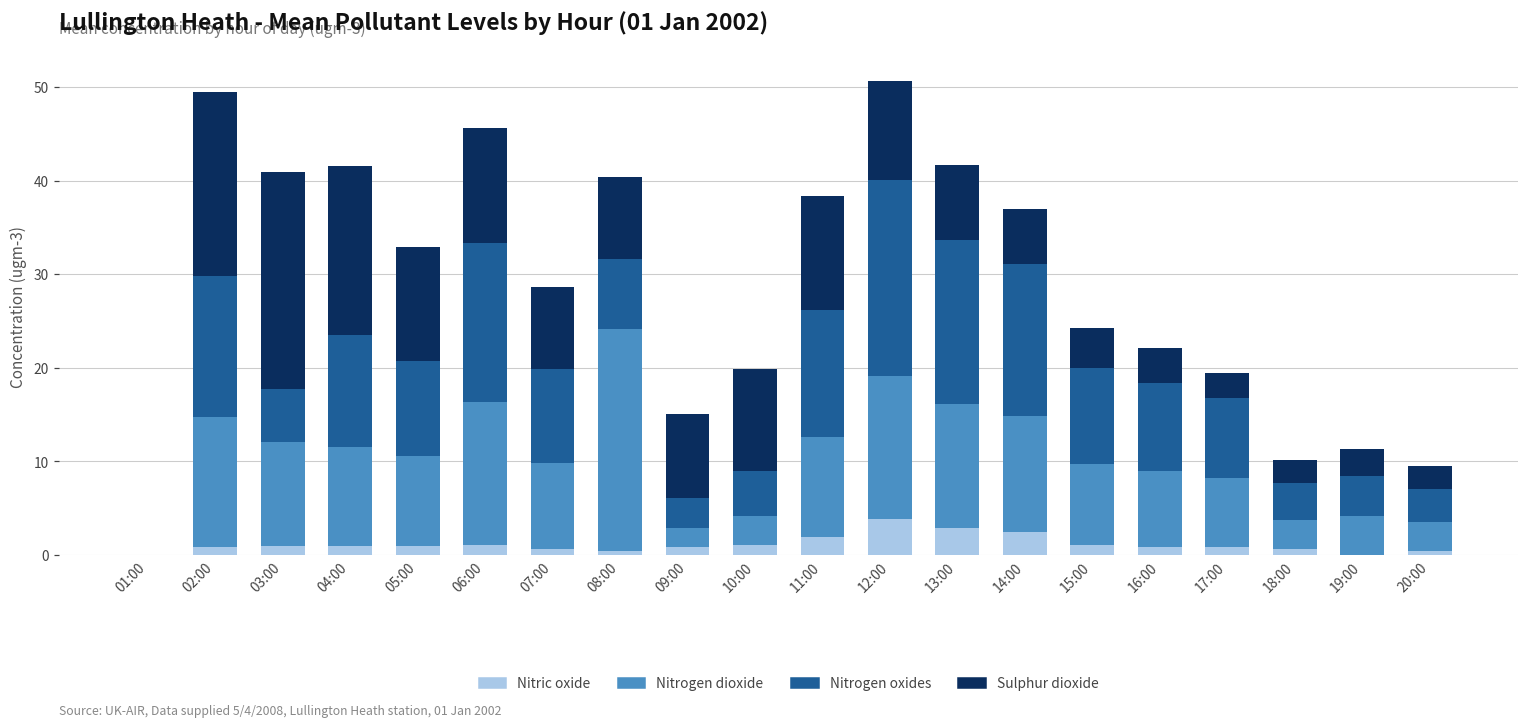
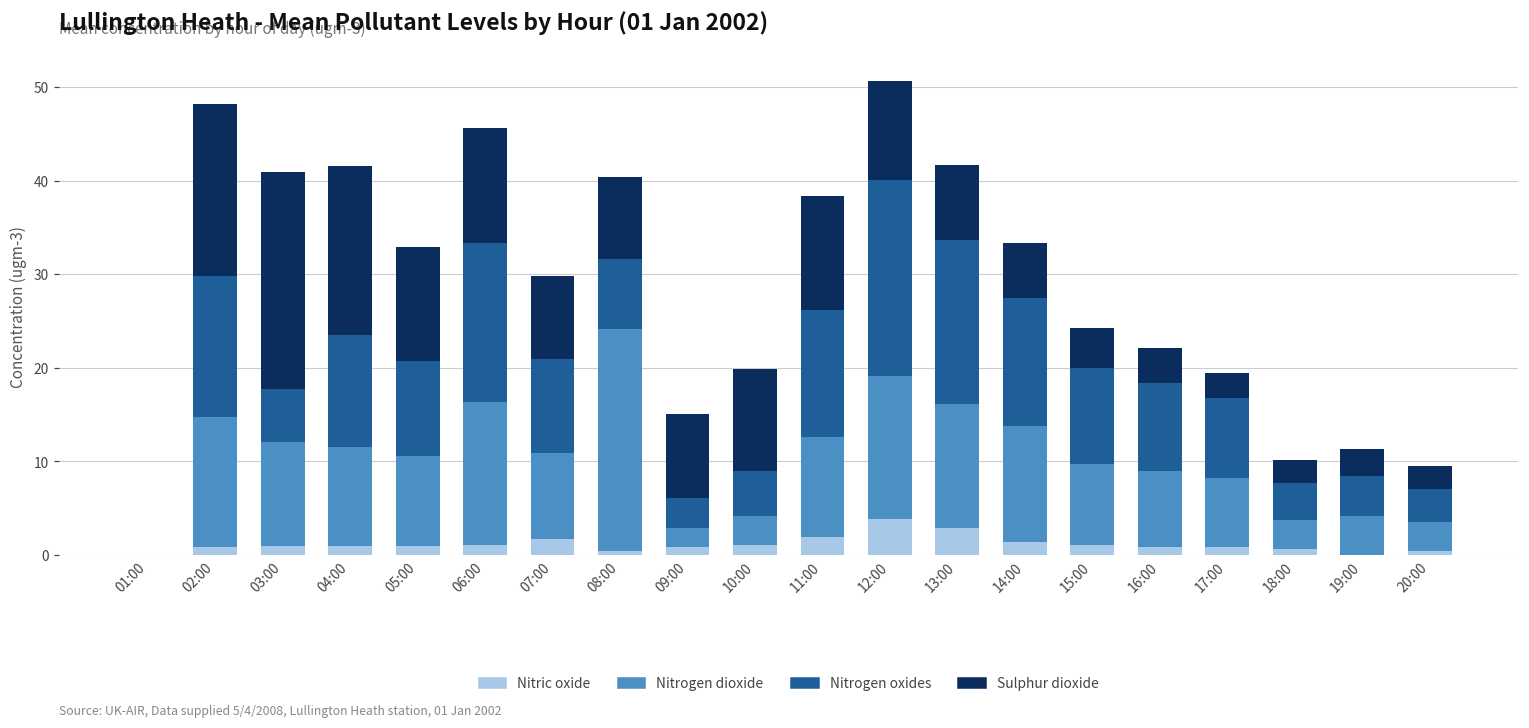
Sulphur dioxide, 02:00: 20 -> 18
Nitric oxide, 07:00: 1 -> 2
Nitric oxide, 14:00: 3 -> 1
Nitrogen oxides, 14:00: 16 -> 14
